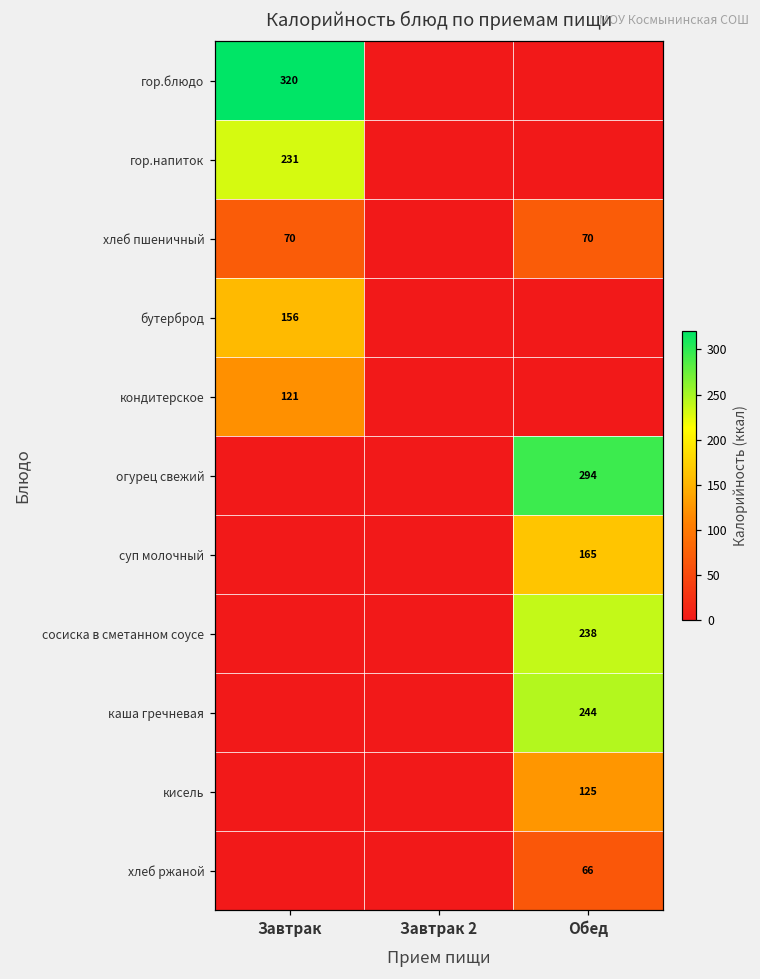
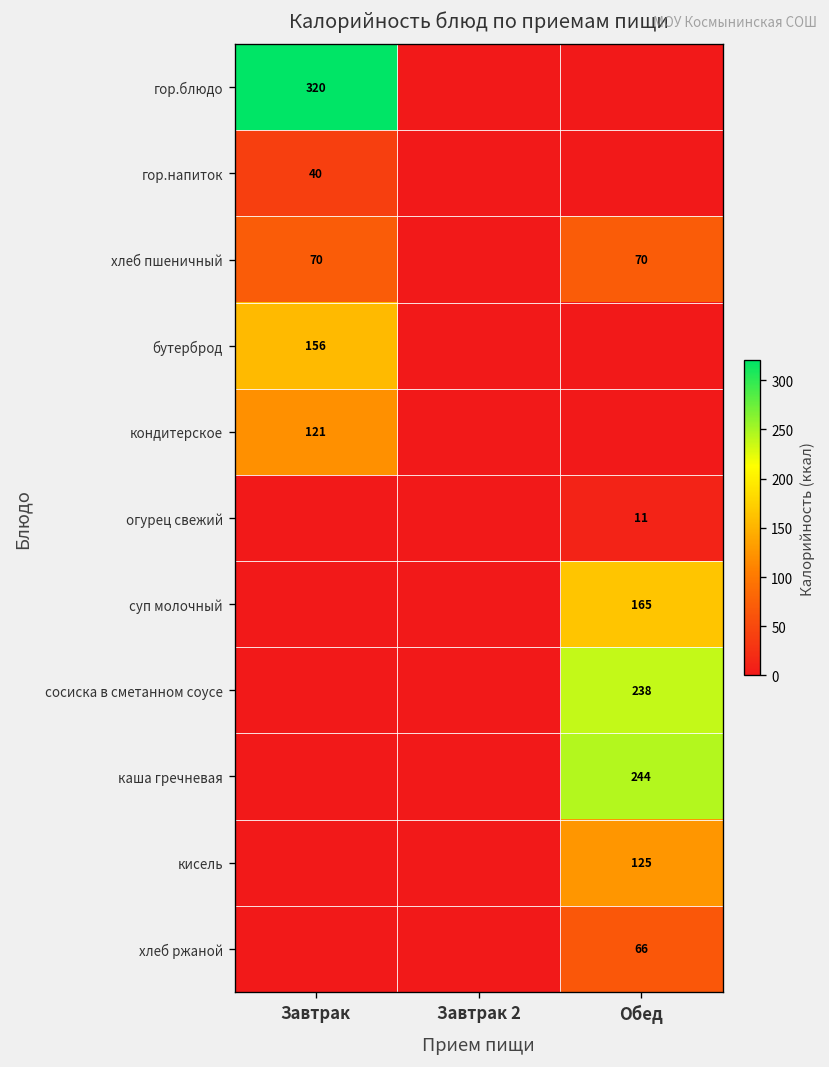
гор.напиток, Завтрак: 231 -> 40
огурец свежий, Обед: 294 -> 11
